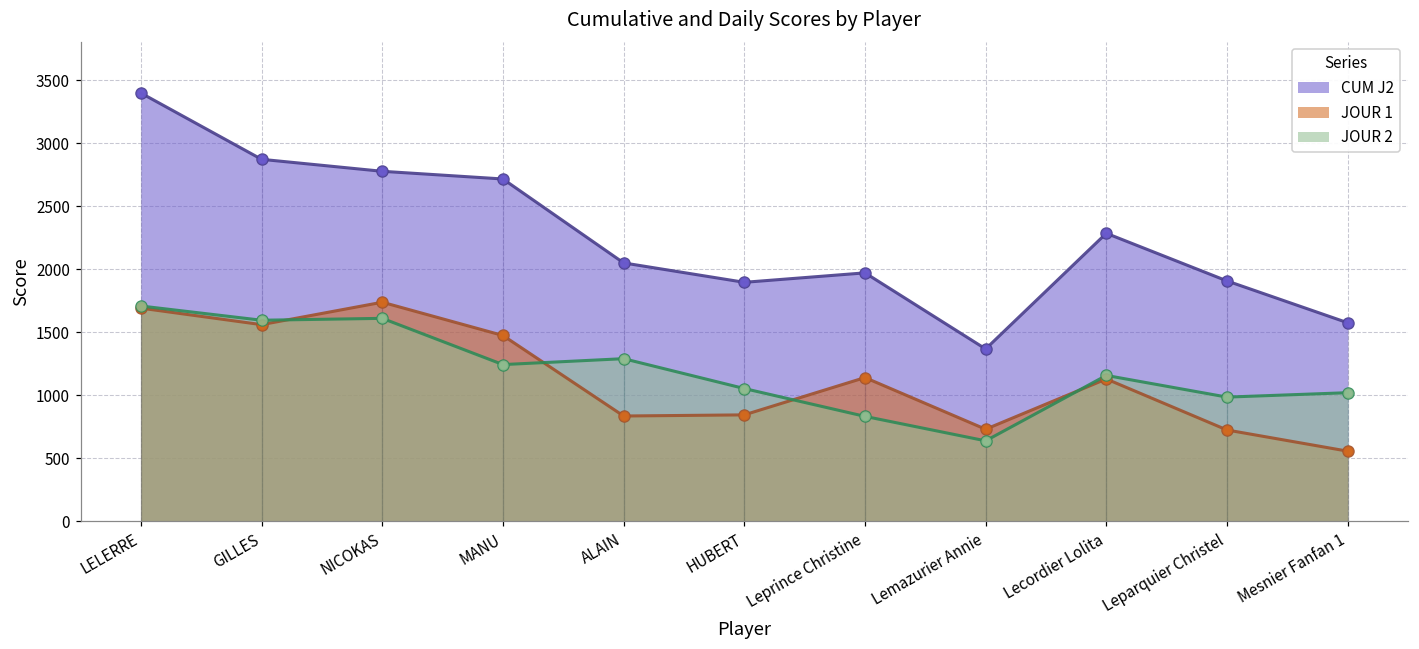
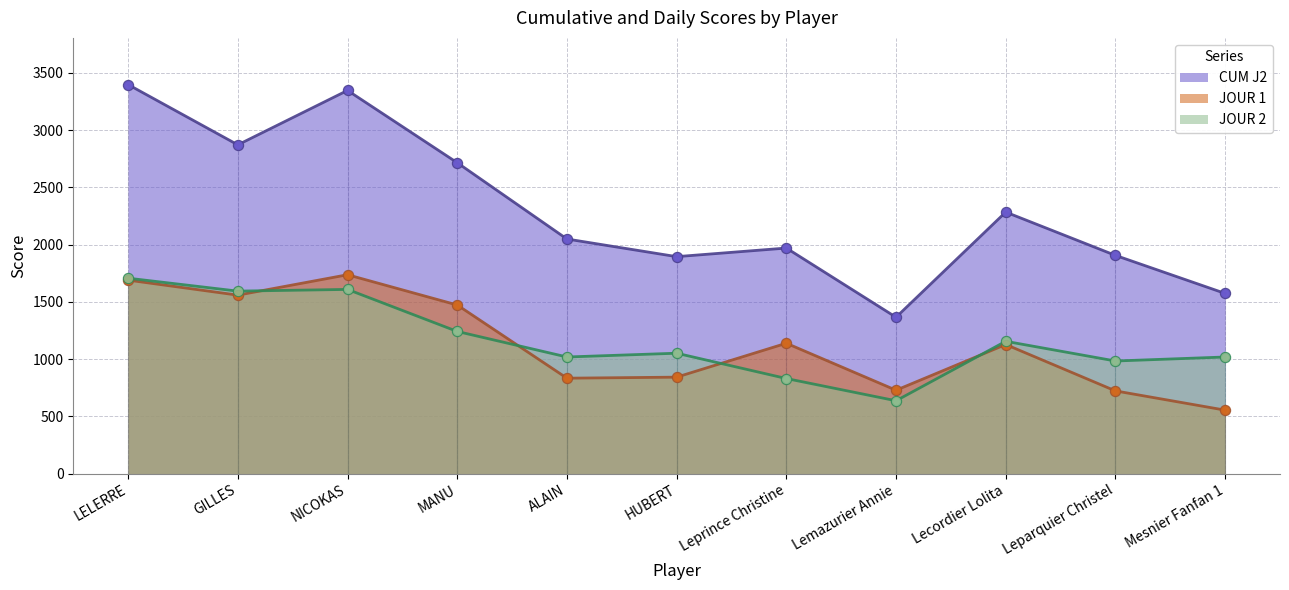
CUM J2, NICOKAS: 2780 -> 3350
JOUR 2, ALAIN: 1290 -> 1020
